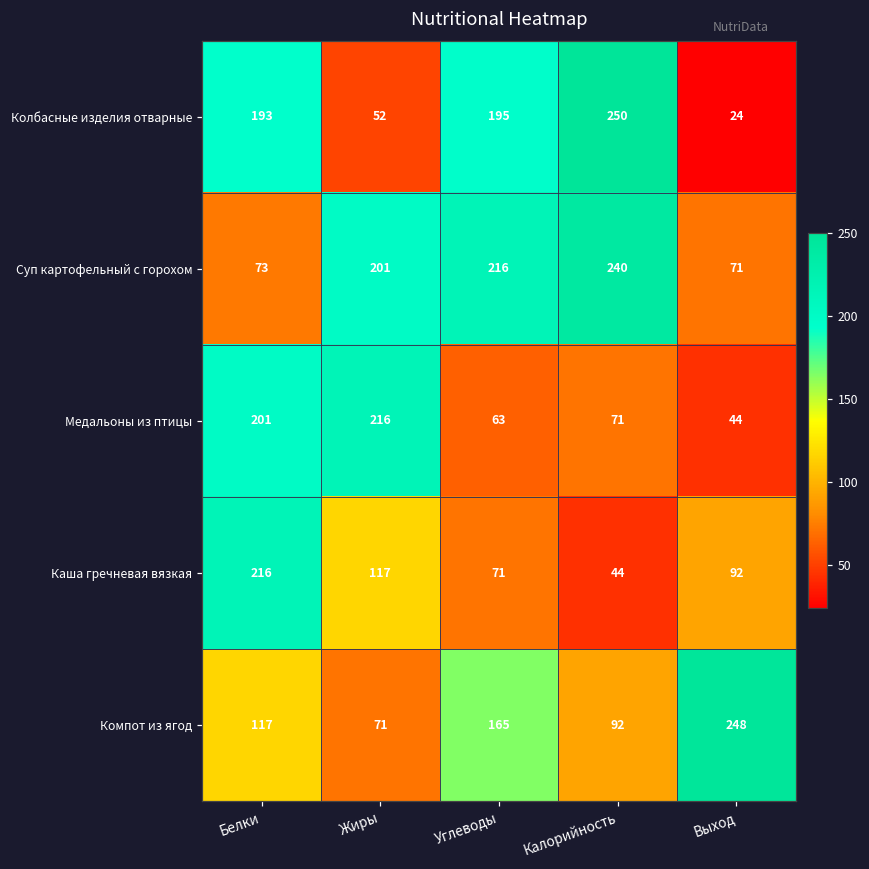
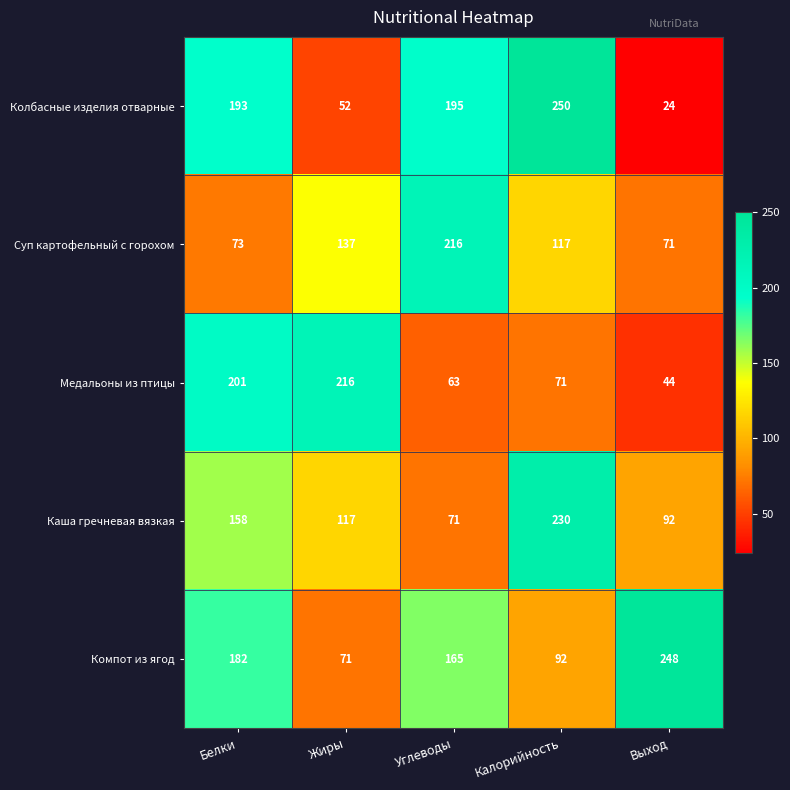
Суп картофельный с горохом, Жиры: 201 -> 137
Суп картофельный с горохом, Калорийность: 240 -> 117
Каша гречневая вязкая, Белки: 216 -> 158
Каша гречневая вязкая, Калорийность: 44 -> 230
Компот из ягод, Белки: 117 -> 182
